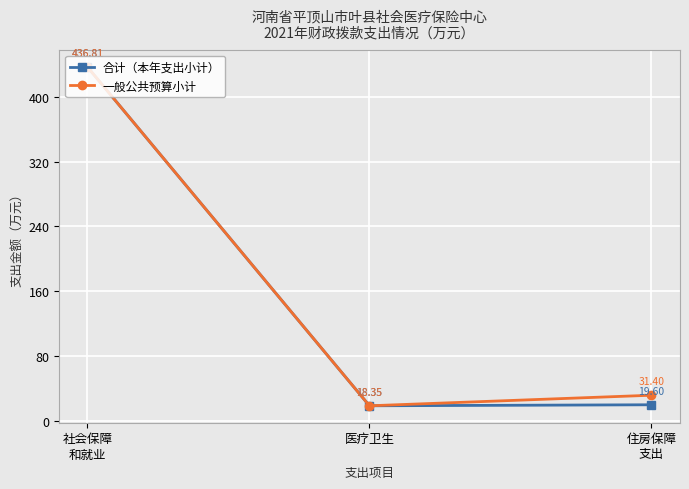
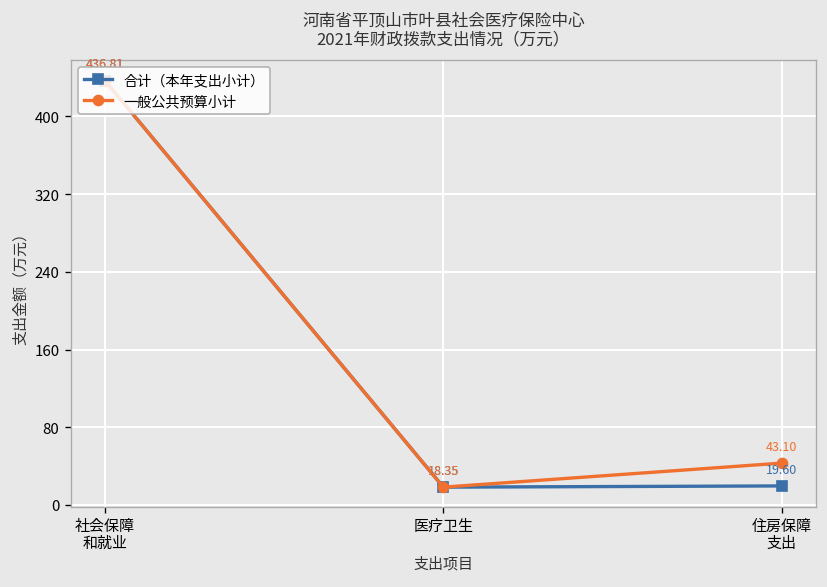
一般公共预算小计, 住房保障 支出: 31.40 -> 43.10
